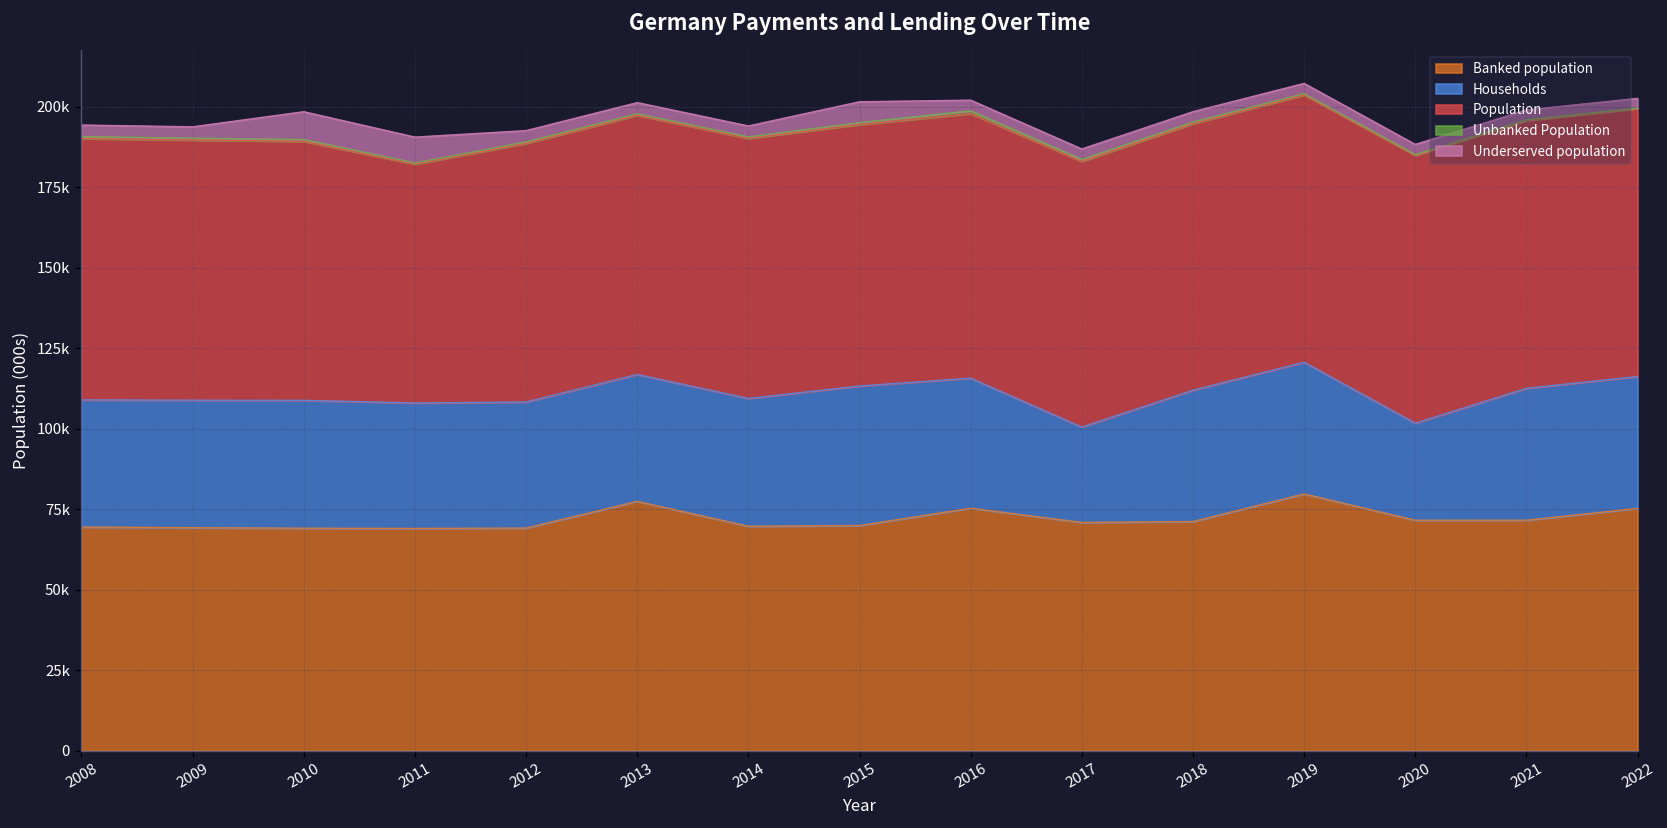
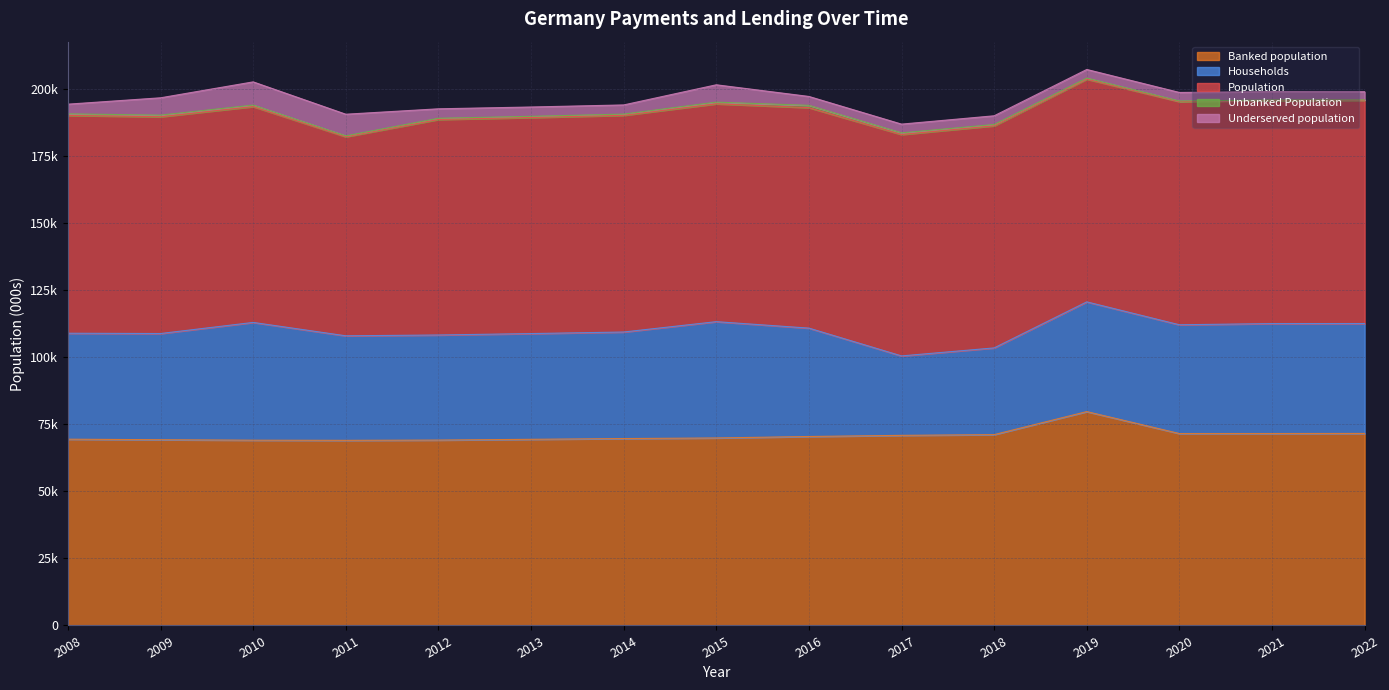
Underserved population, 2009: 4000 -> 6000
Households, 2010: 40000 -> 44000
Banked population, 2013: 77000 -> 69000
Banked population, 2016: 75000 -> 70000
Households, 2018: 41000 -> 32000
Households, 2020: 30000 -> 41000
Banked population, 2022: 75000 -> 72000
